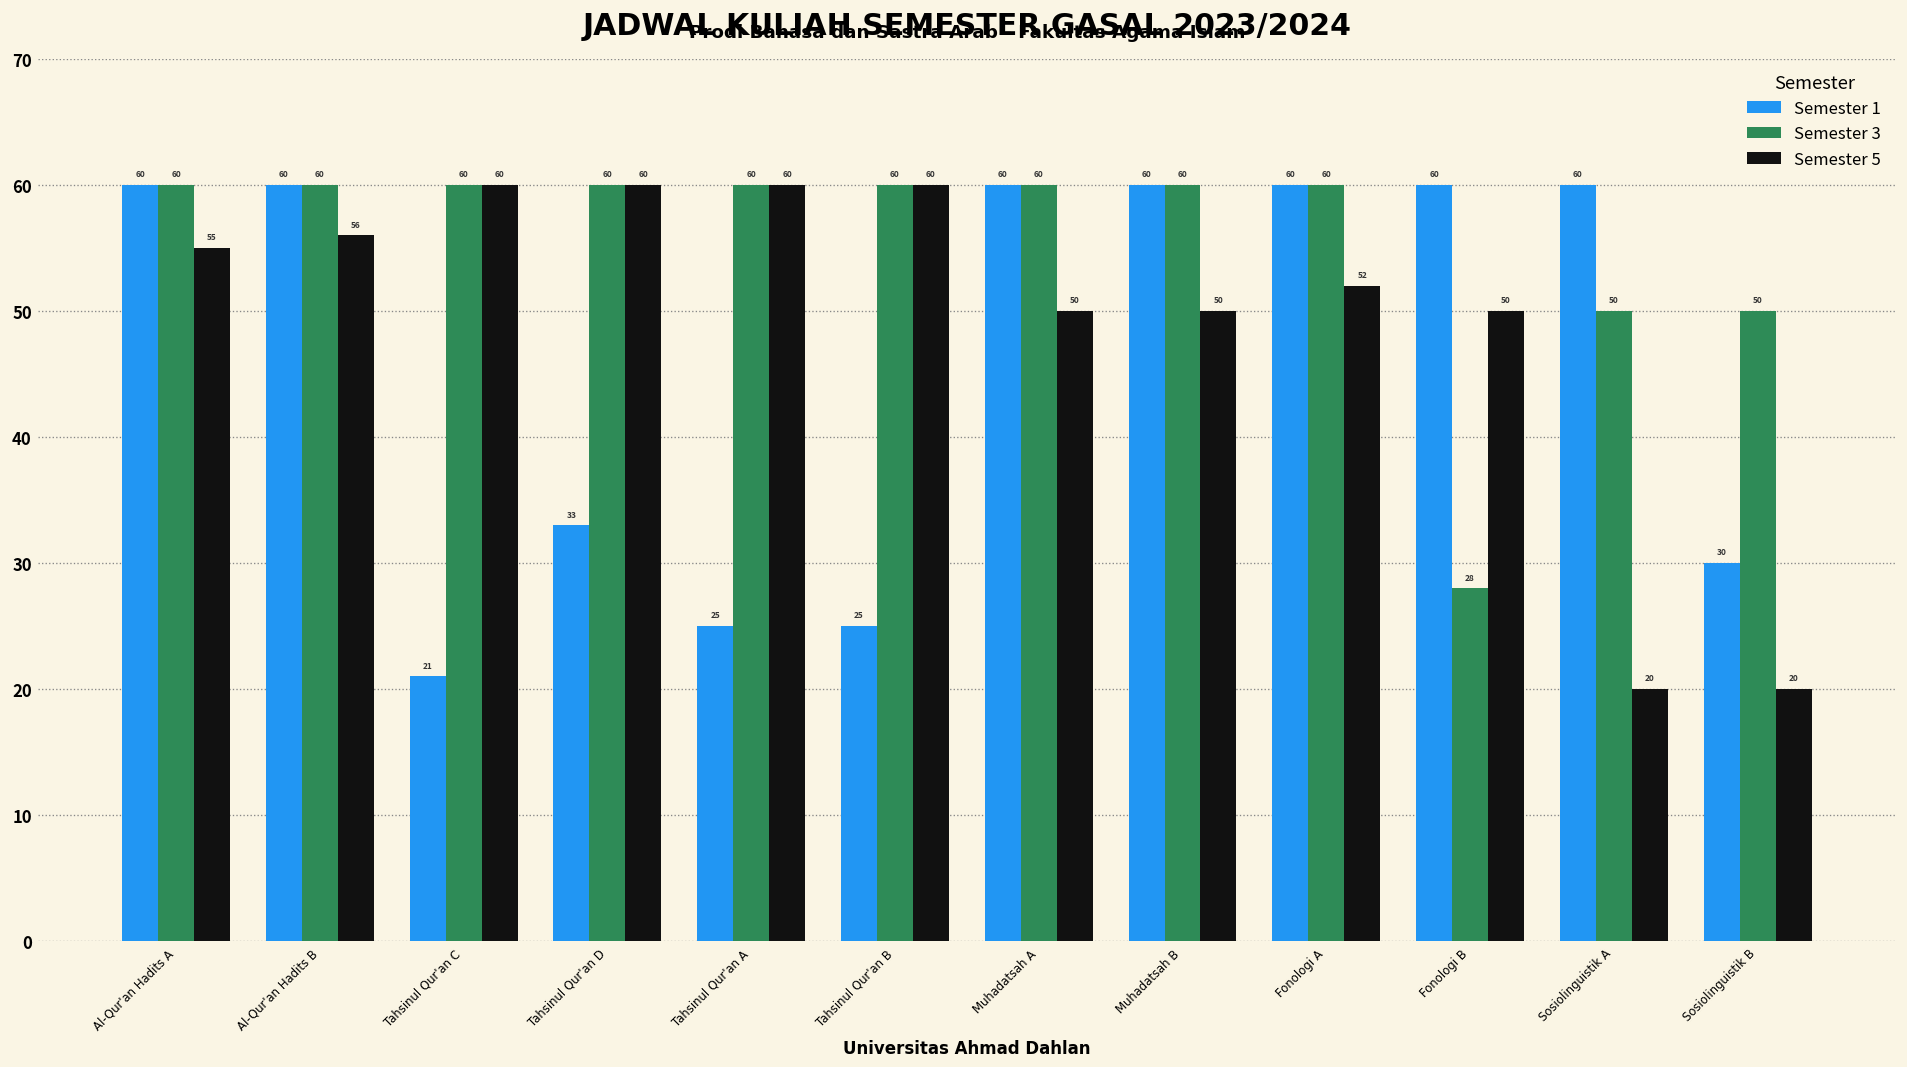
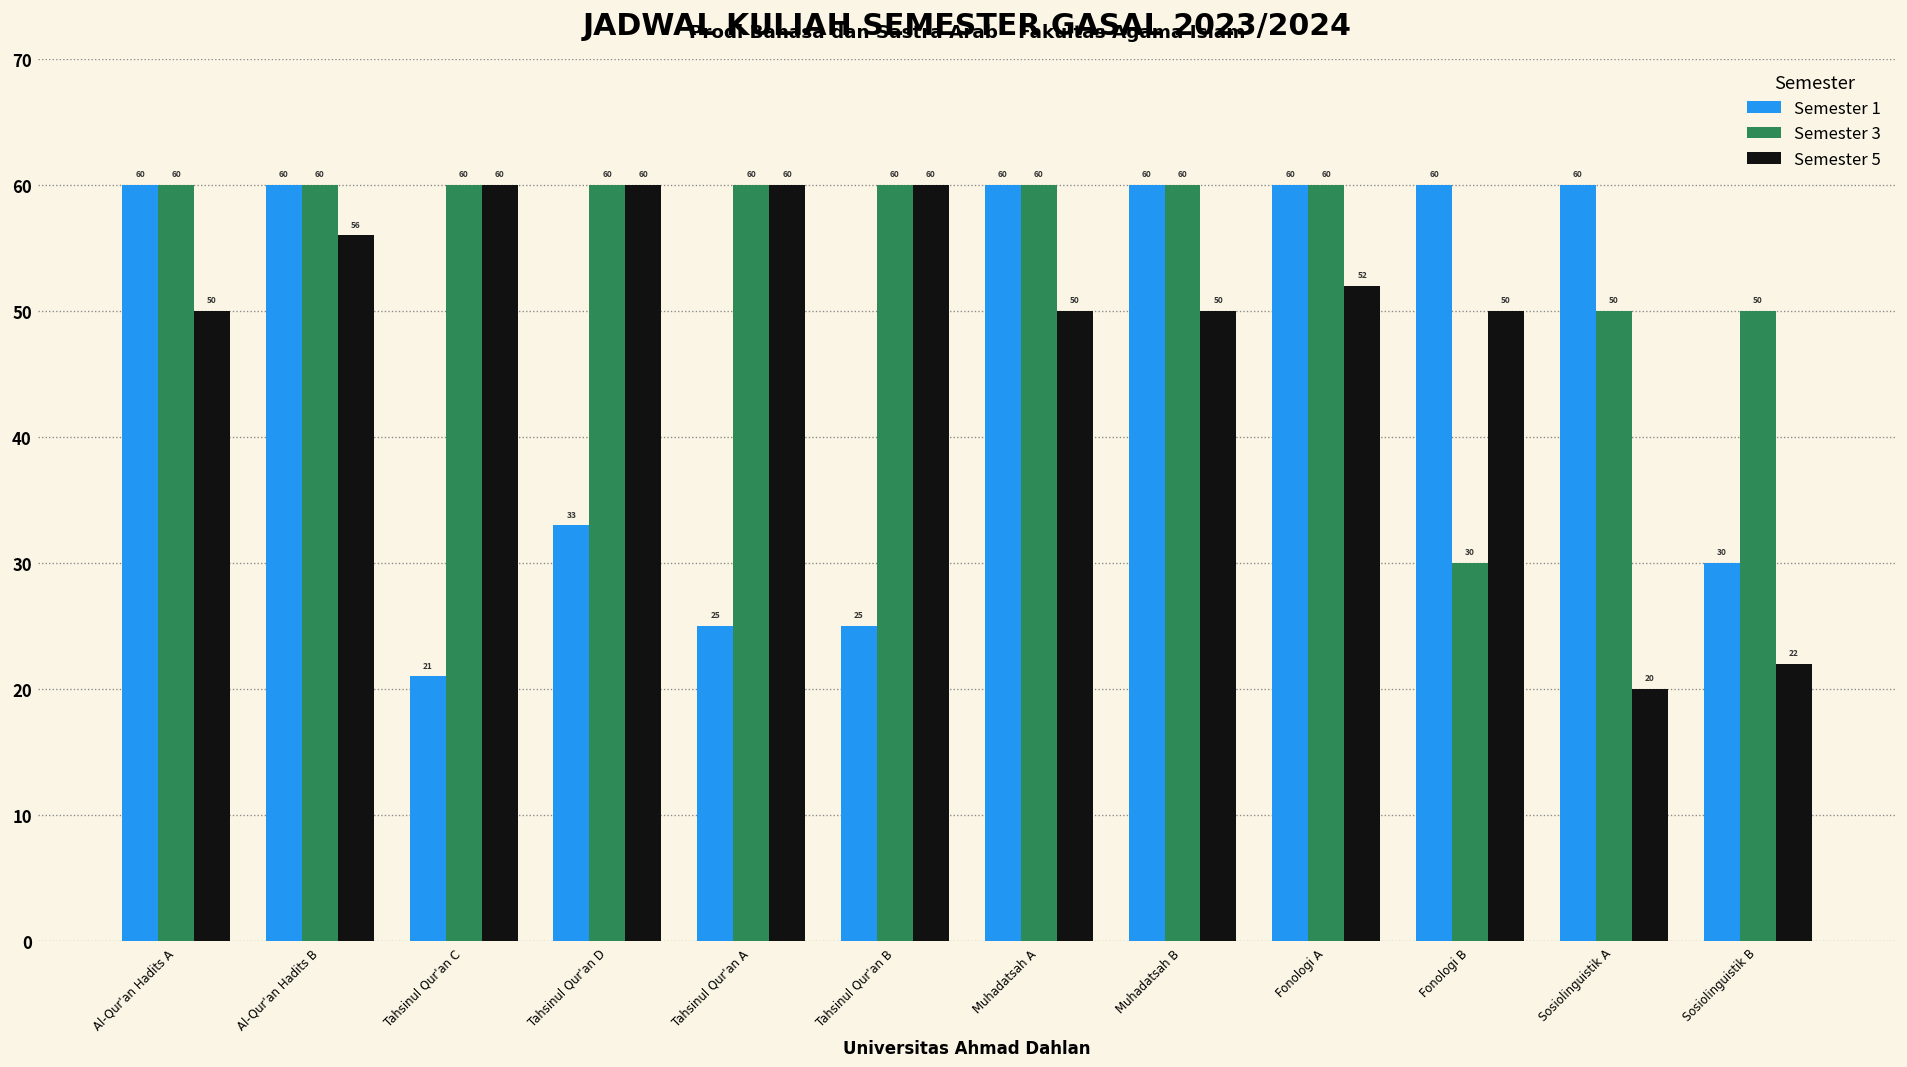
Semester 5, Al-Qur'an Hadits A: 55 -> 50
Semester 3, Fonologi B: 28 -> 30
Semester 5, Sosiolinguistik B: 20 -> 22
